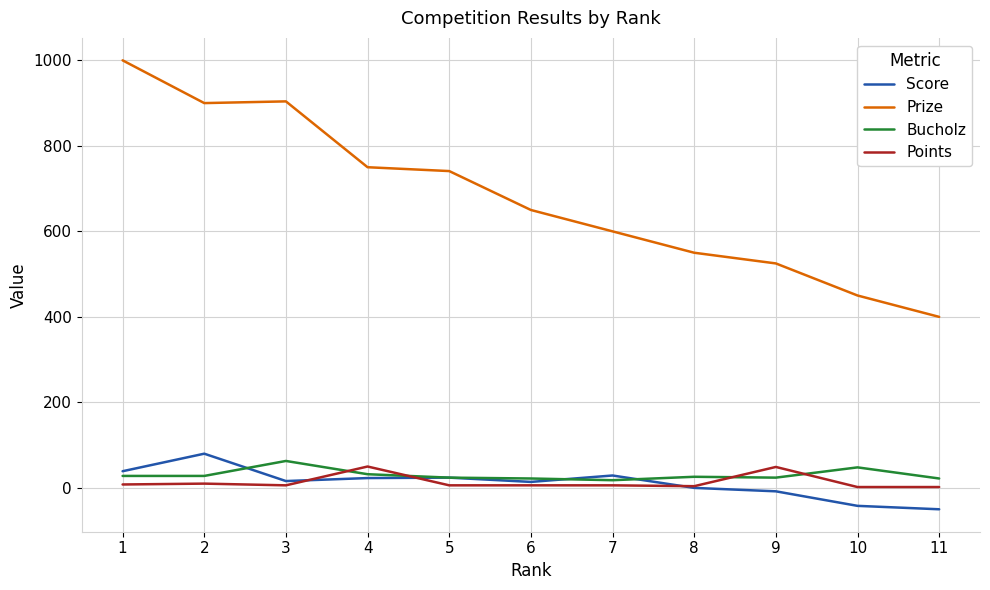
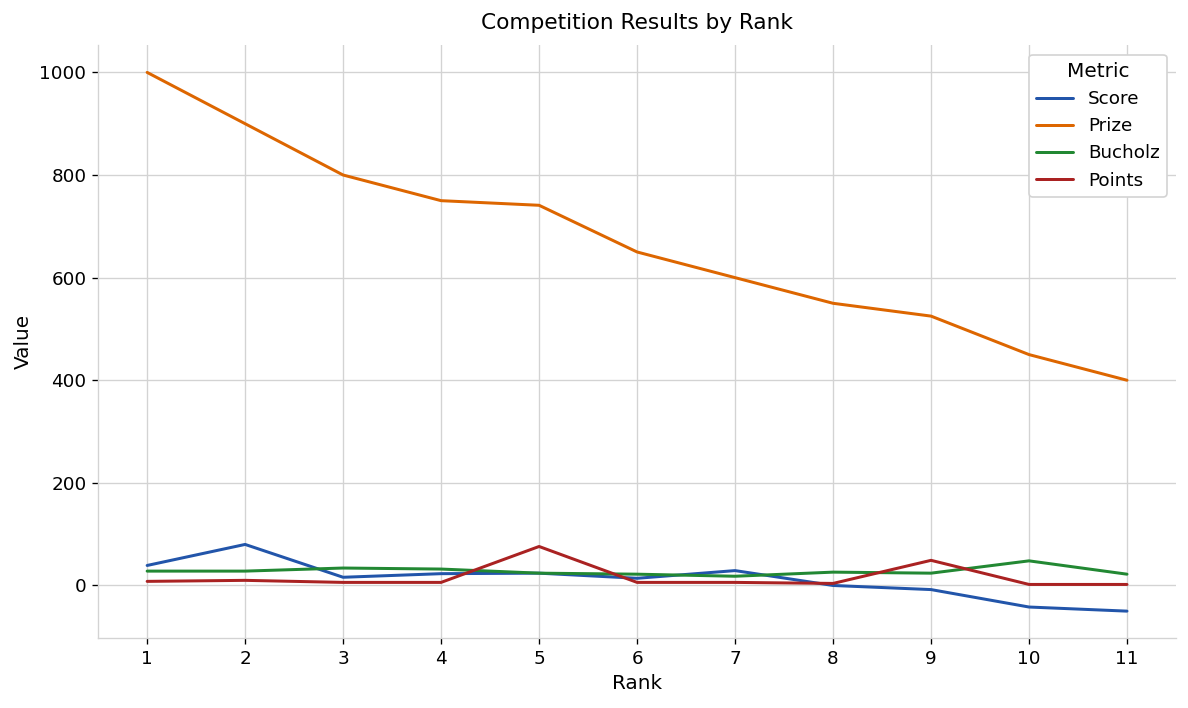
Prize, 3: 900 -> 800
Bucholz, 3: 60 -> 30
Points, 4: 50 -> 10
Points, 5: 10 -> 80
